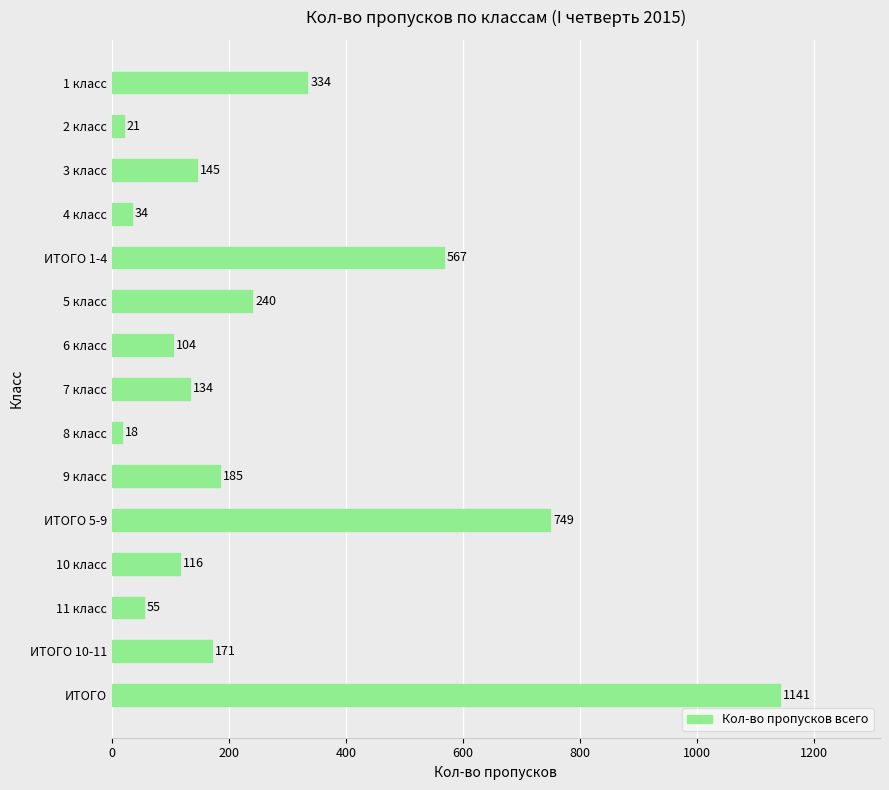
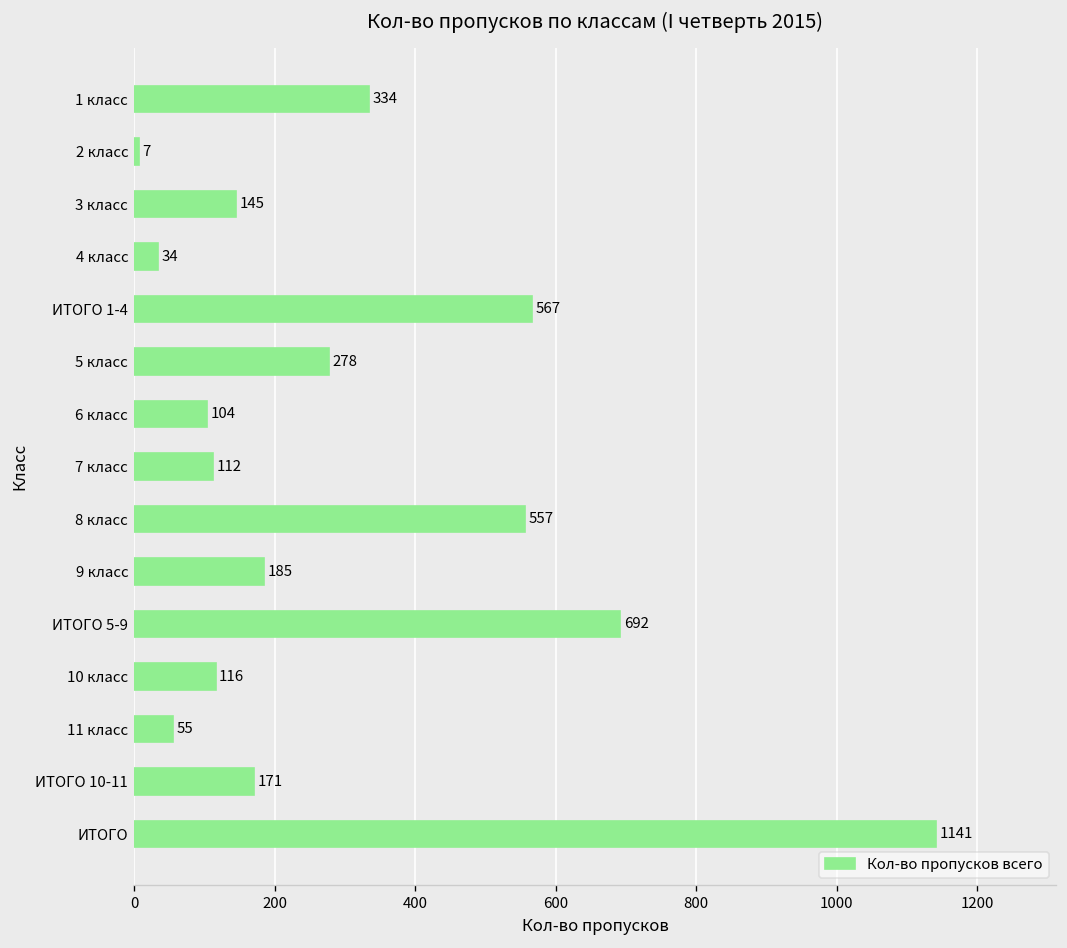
2 класс: 21 -> 7
5 класс: 240 -> 278
7 класс: 134 -> 112
8 класс: 18 -> 557
ИТОГО 5-9: 749 -> 692
